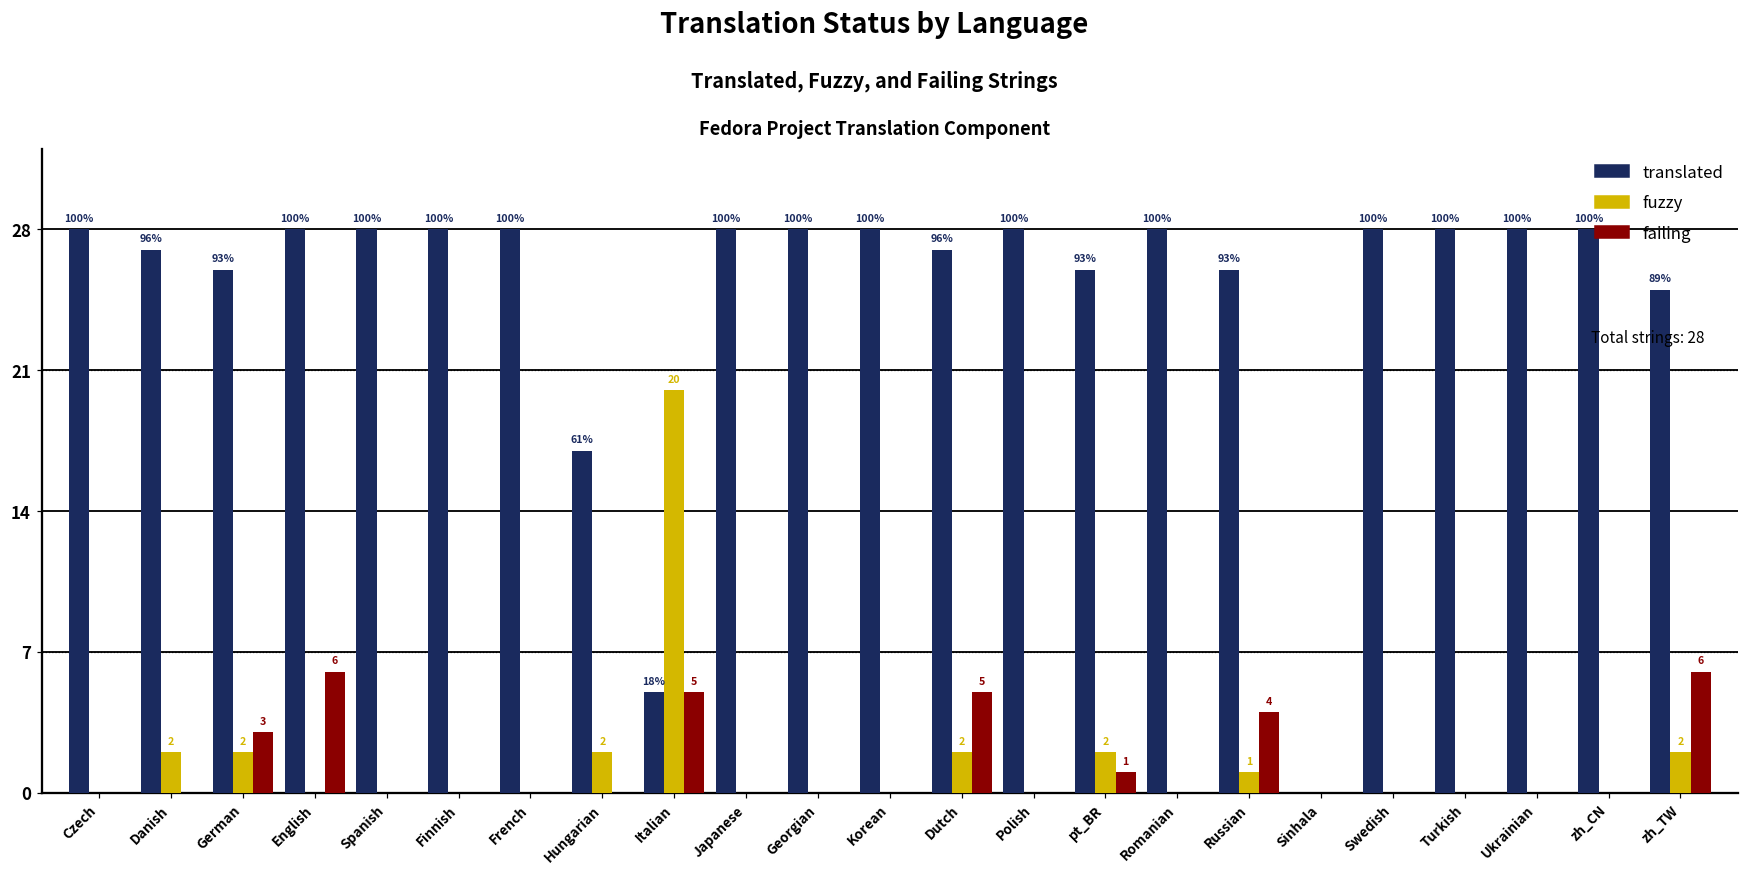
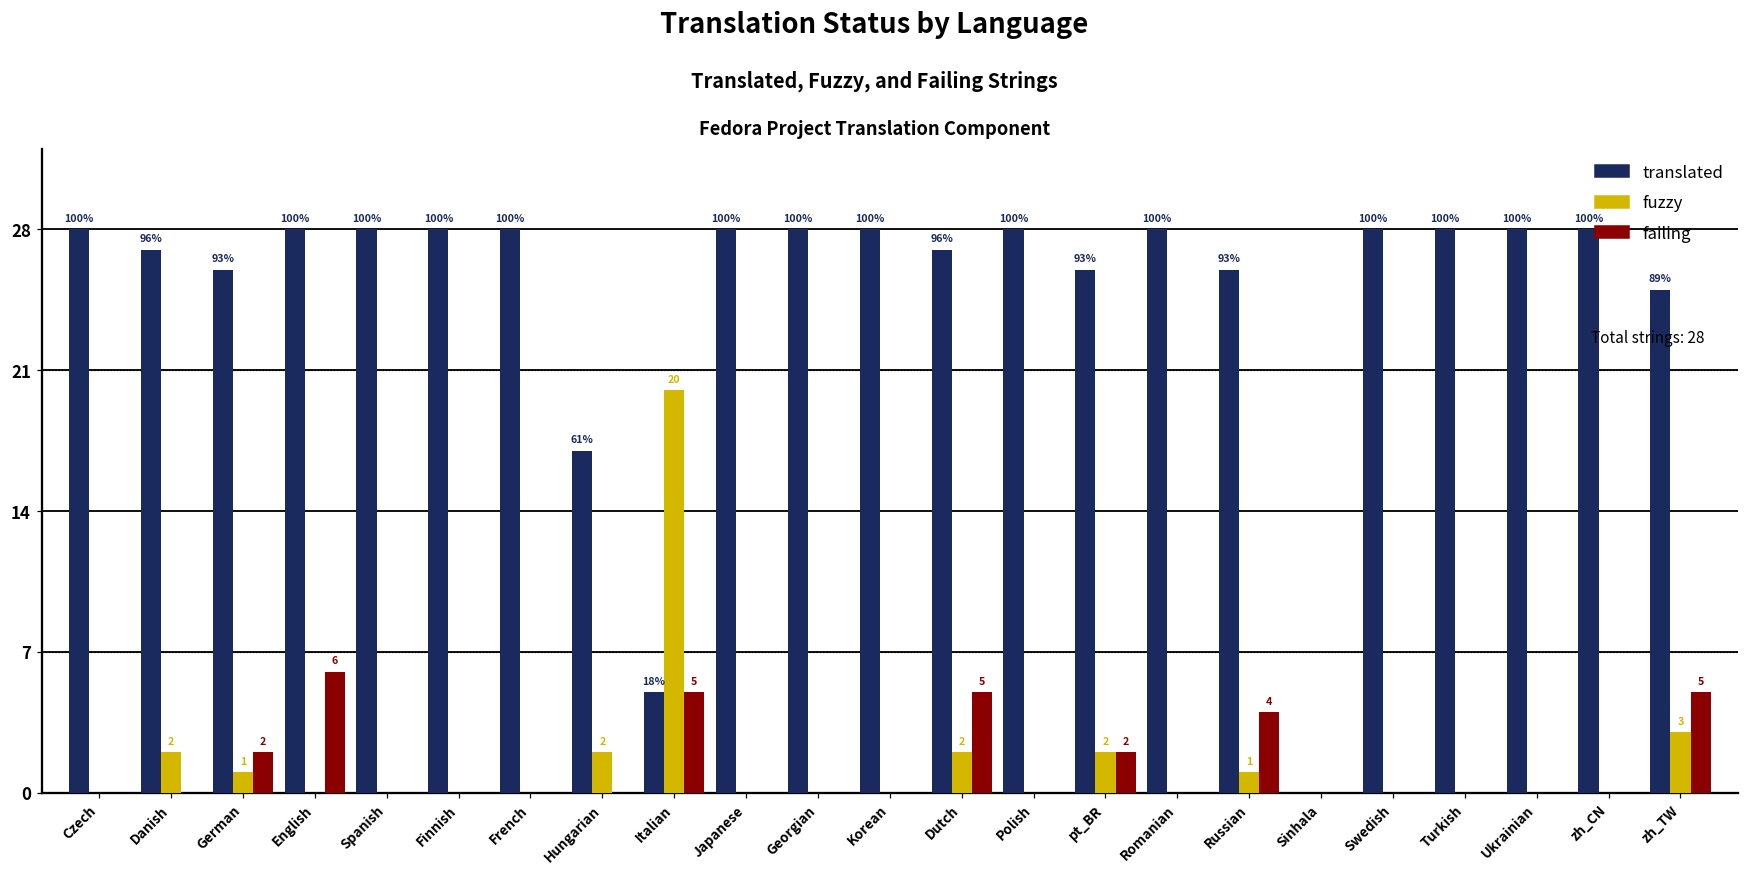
fuzzy, German: 2 -> 1
failing, German: 3 -> 2
failing, pt_BR: 1 -> 2
fuzzy, zh_TW: 2 -> 3
failing, zh_TW: 6 -> 5
